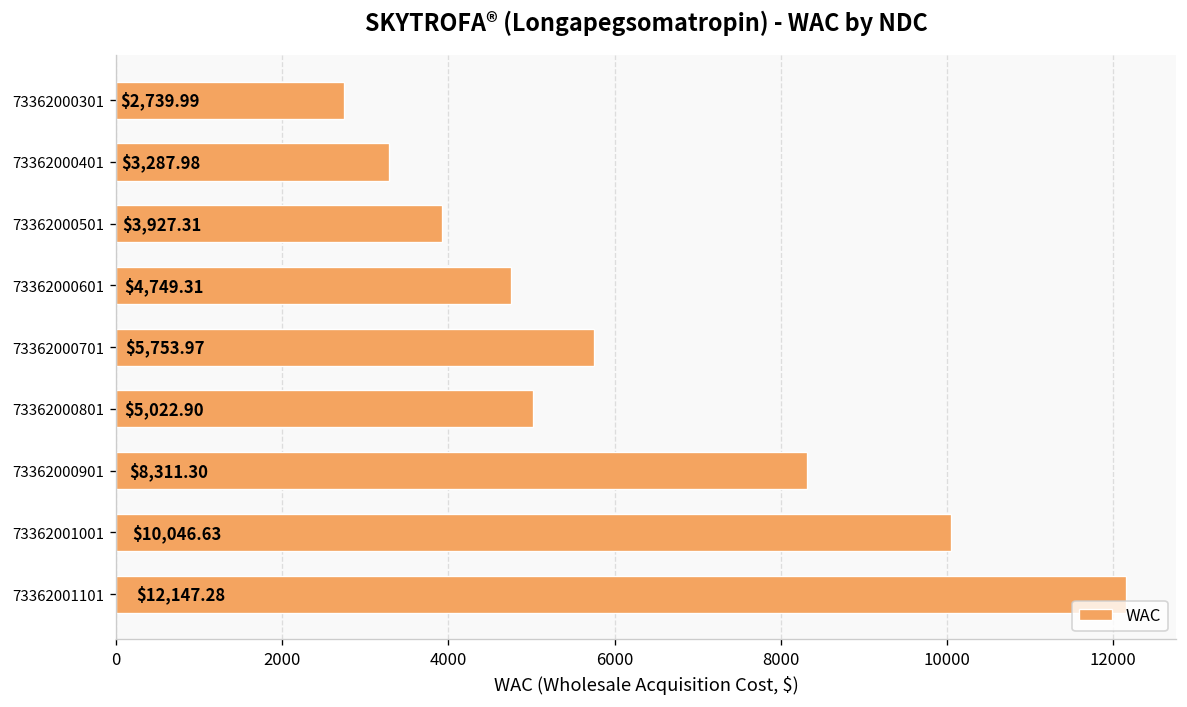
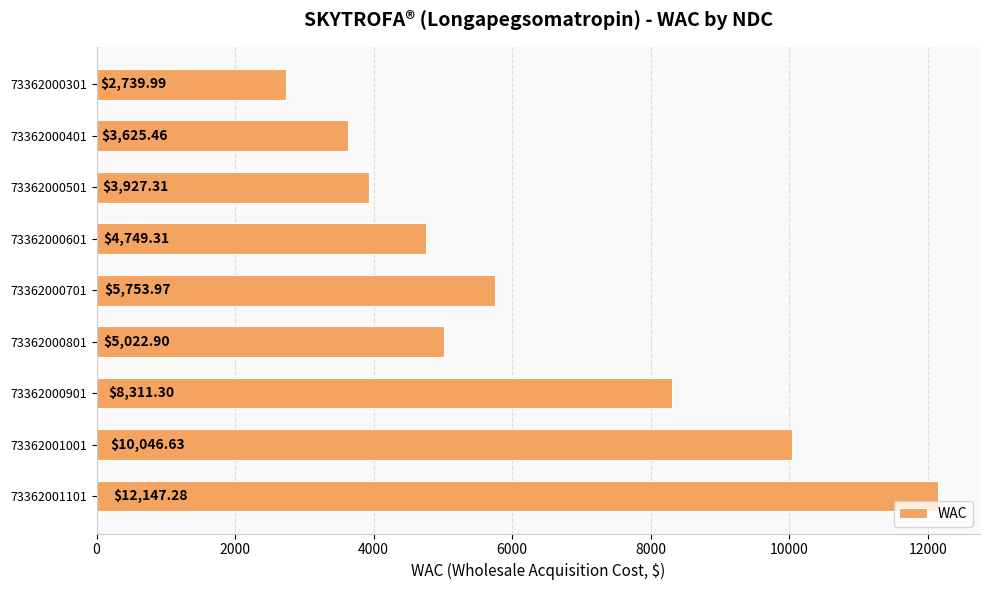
73362000401: $3,287.98 -> $3,625.46
